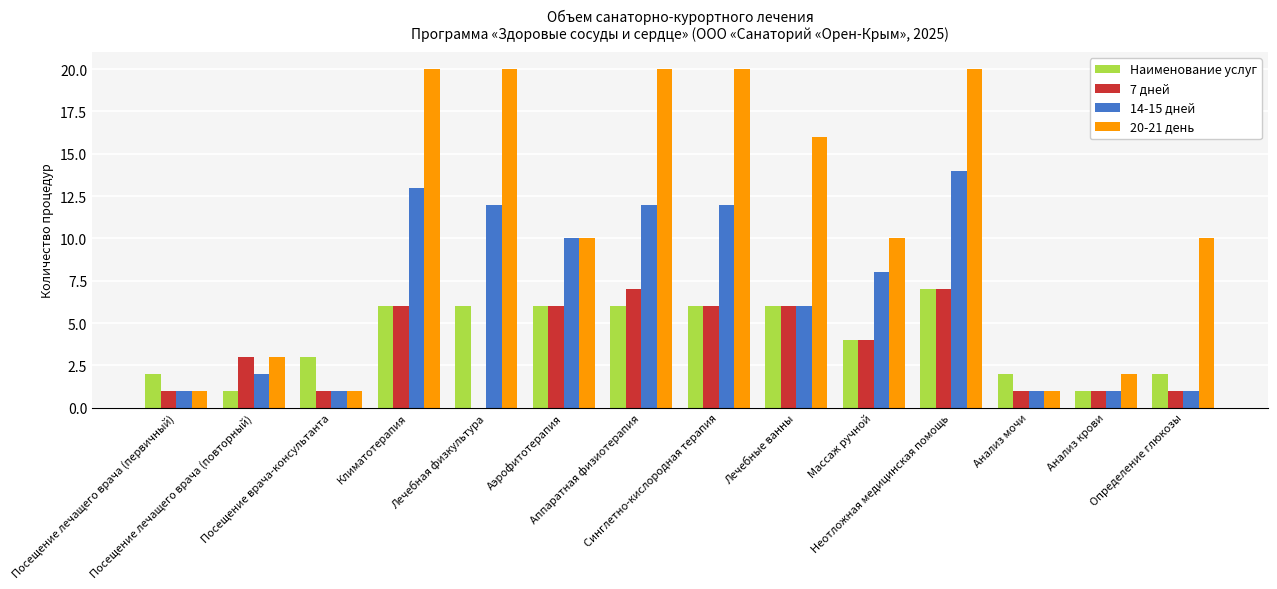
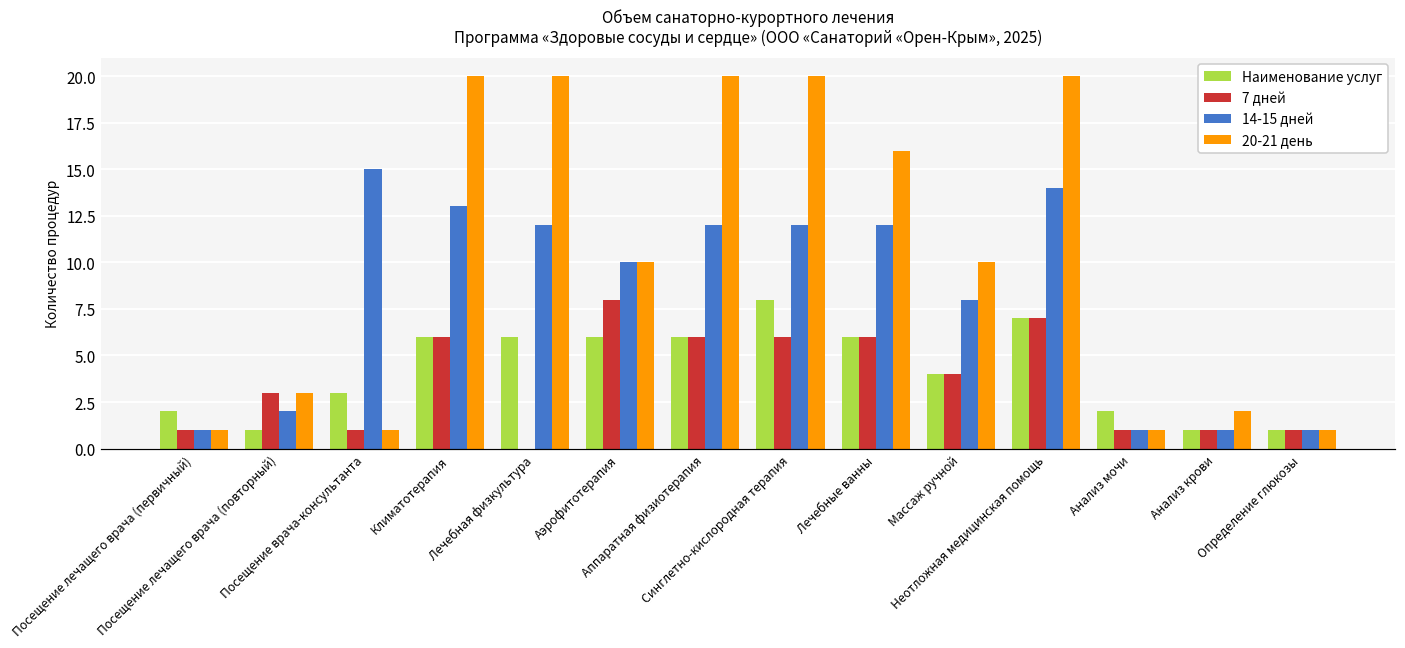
14-15 дней, Посещение врача-консультанта: 1 -> 15
7 дней, Аэрофитотерапия: 6 -> 8
7 дней, Аппаратная физиотерапия: 7 -> 6
Наименование услуг, Синглетно-кислородная терапия: 6 -> 8
14-15 дней, Лечебные ванны: 6 -> 12
Наименование услуг, Определение глюкозы: 2 -> 1
20-21 день, Определение глюкозы: 10 -> 1
